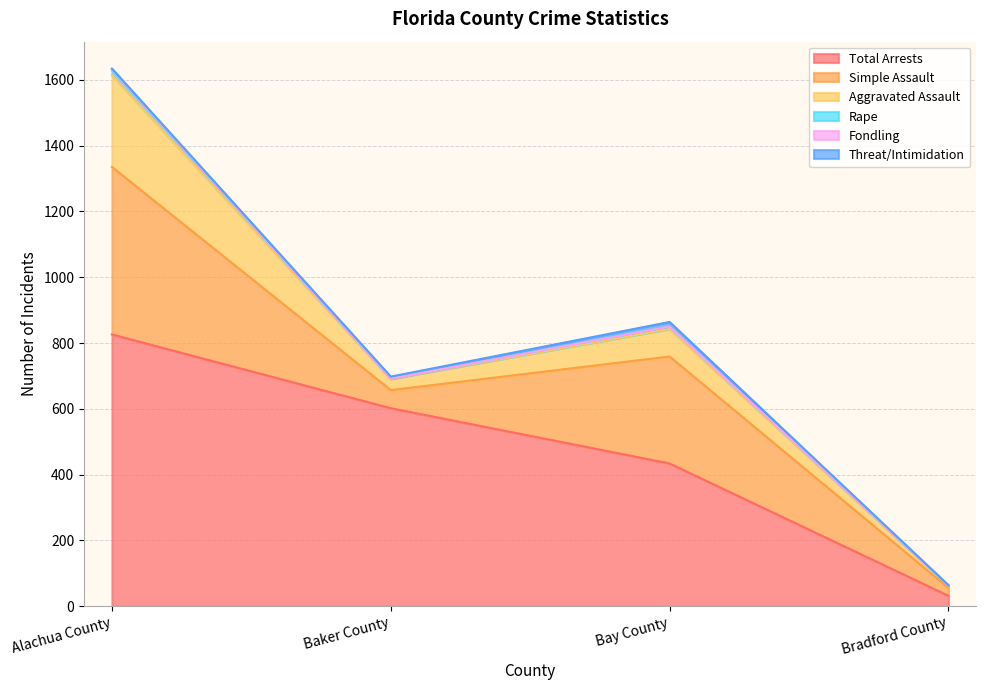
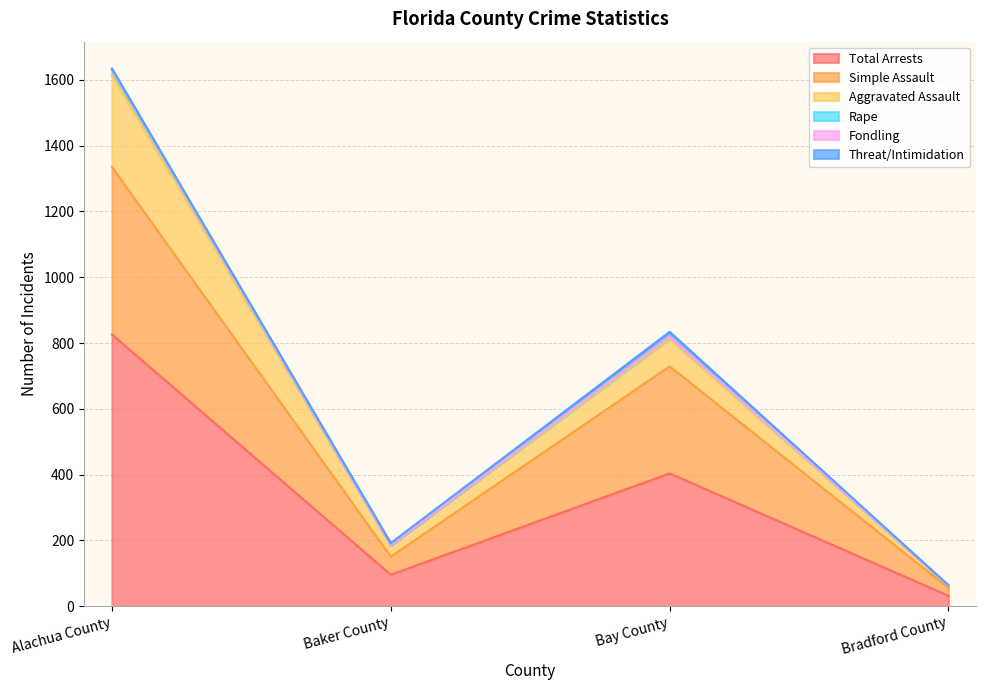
Total Arrests, Baker County: 600 -> 100
Total Arrests, Bay County: 430 -> 400
